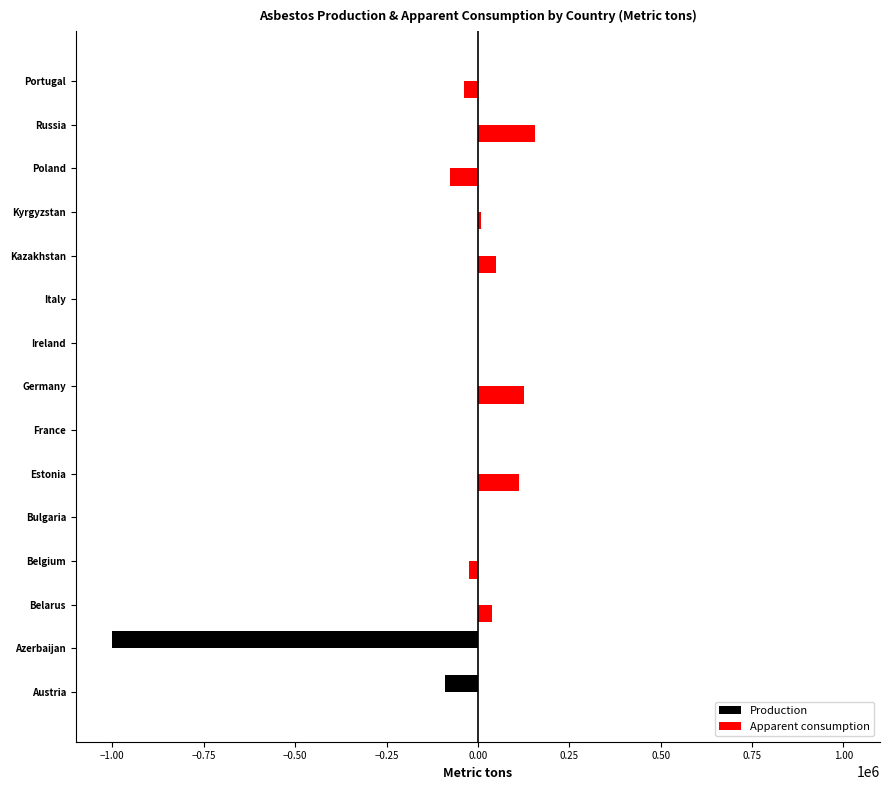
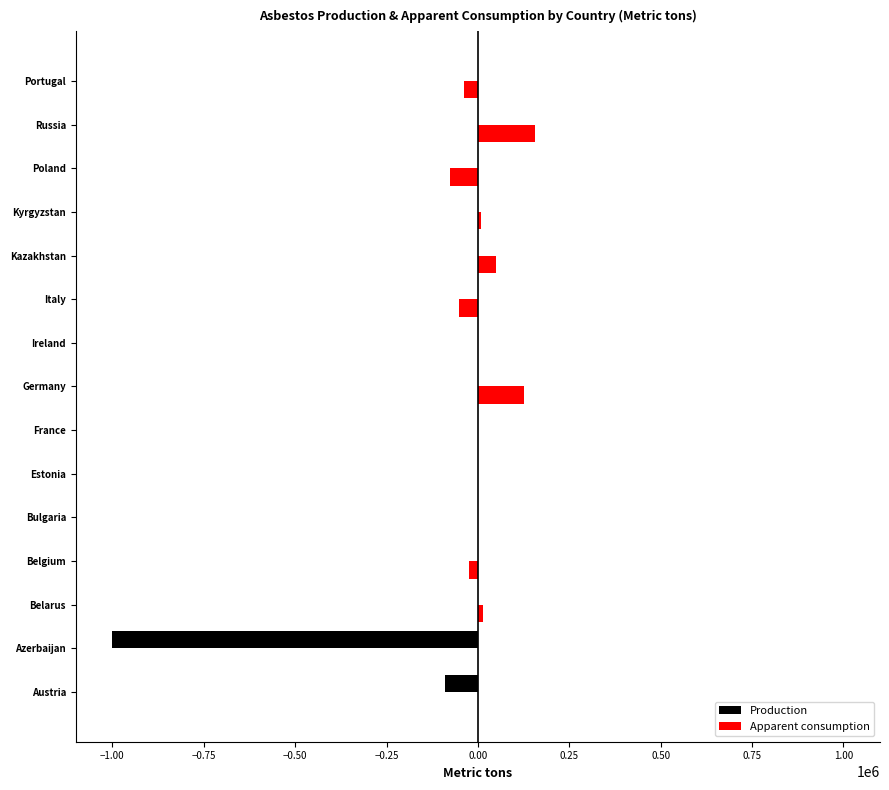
Apparent consumption, Italy: 0 -> -50000
Apparent consumption, Estonia: 110000 -> 0
Apparent consumption, Belarus: 40000 -> 10000
